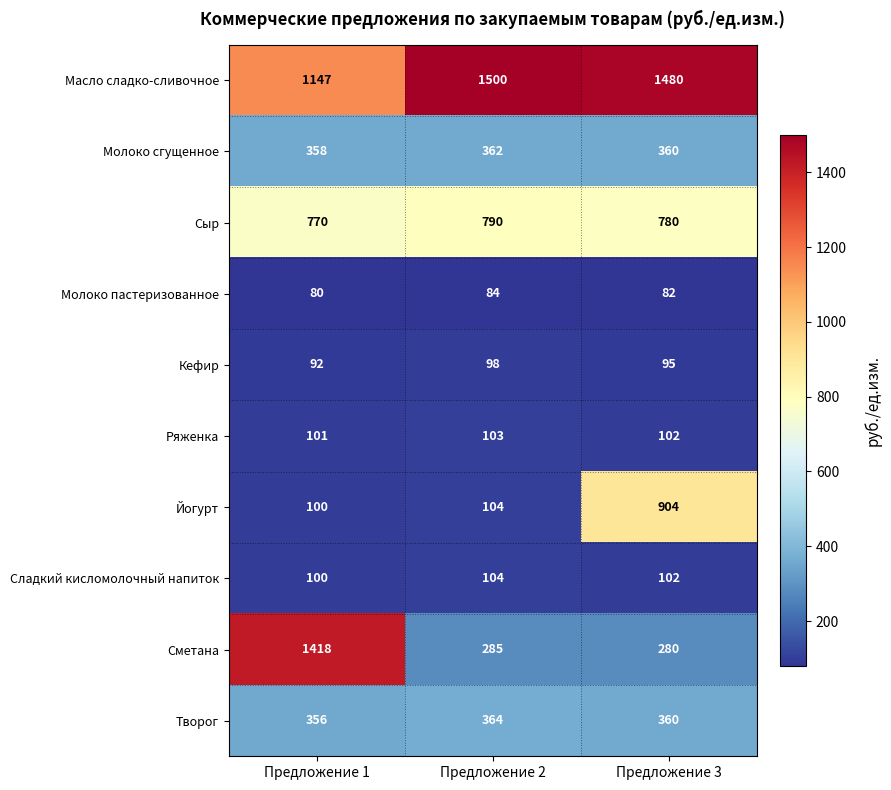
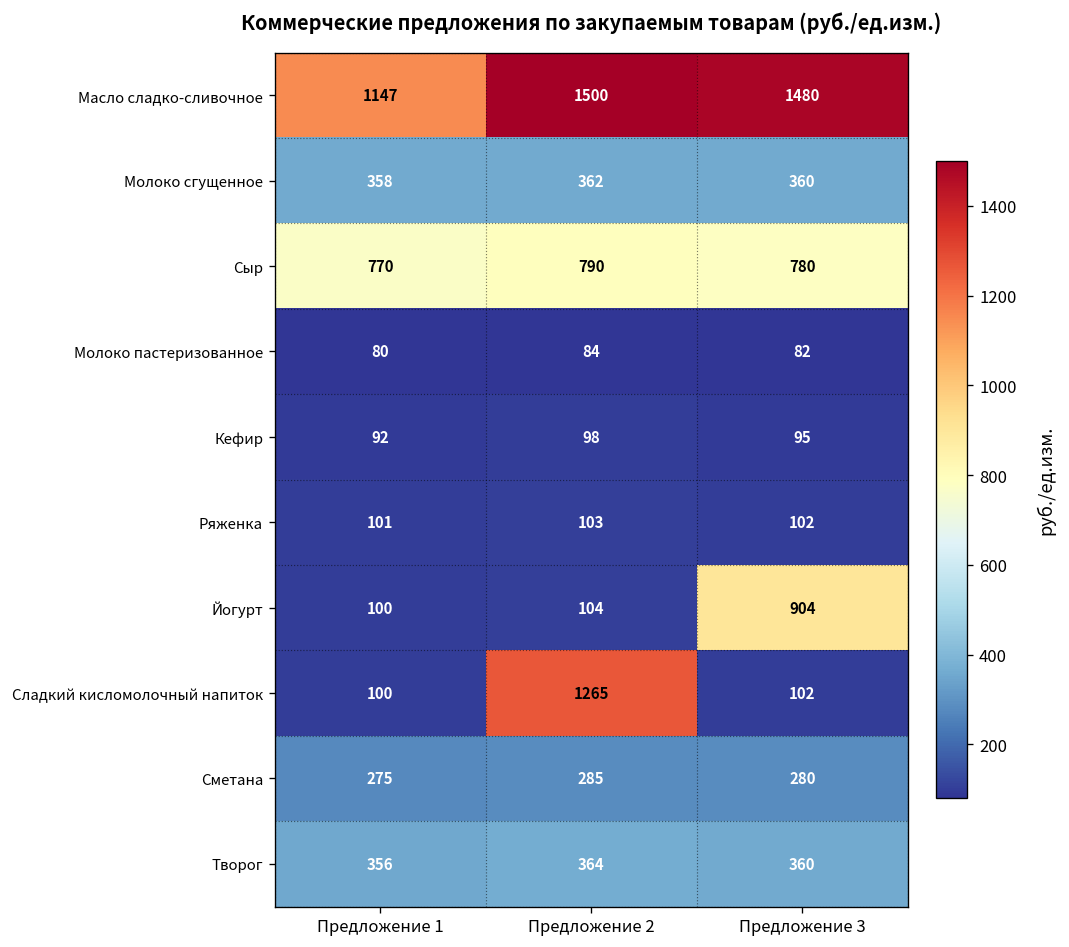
Сладкий кисломолочный напиток, Предложение 2: 104 -> 1265
Сметана, Предложение 1: 1418 -> 275
